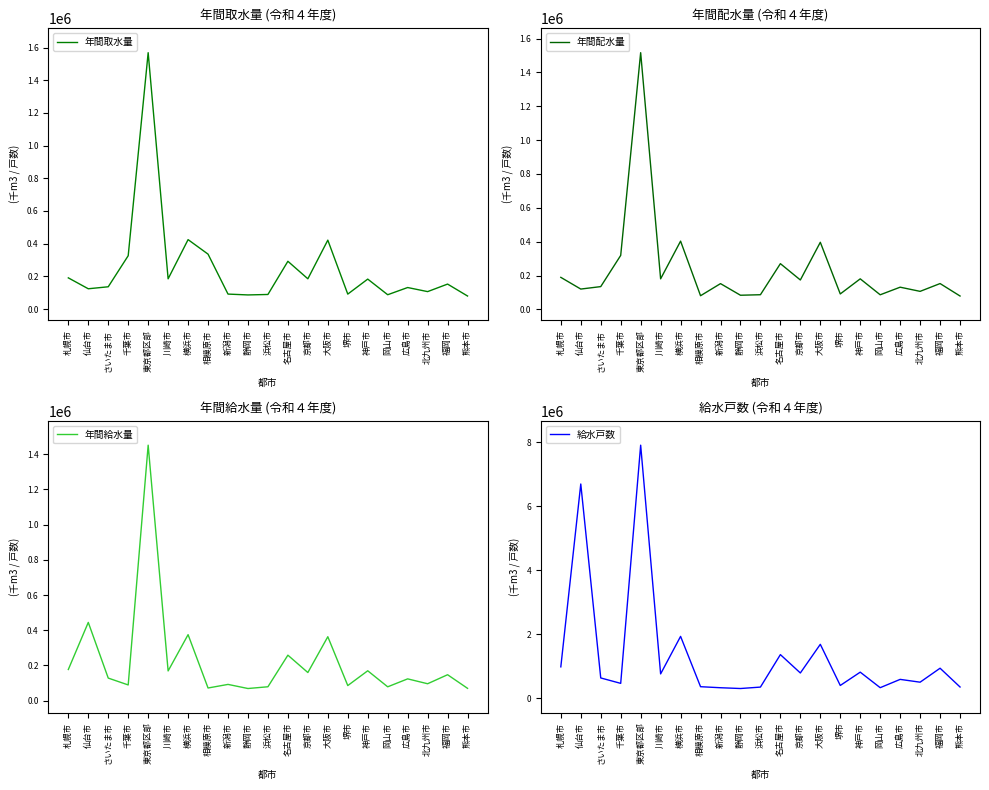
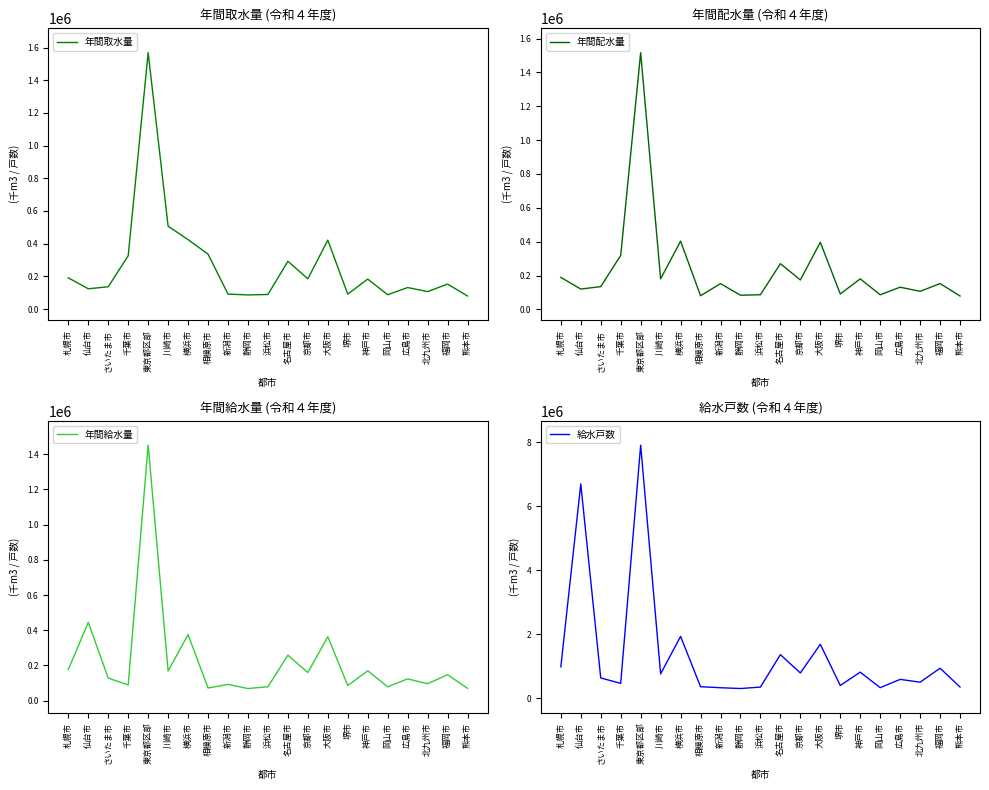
年間取水量 (令和４年度), 川崎市: 180000 -> 510000
